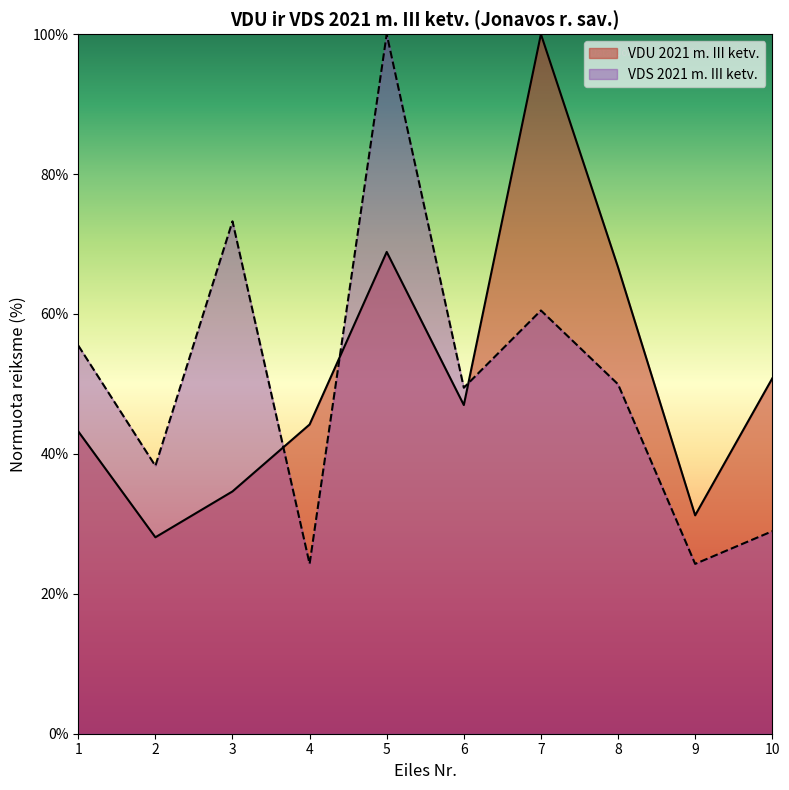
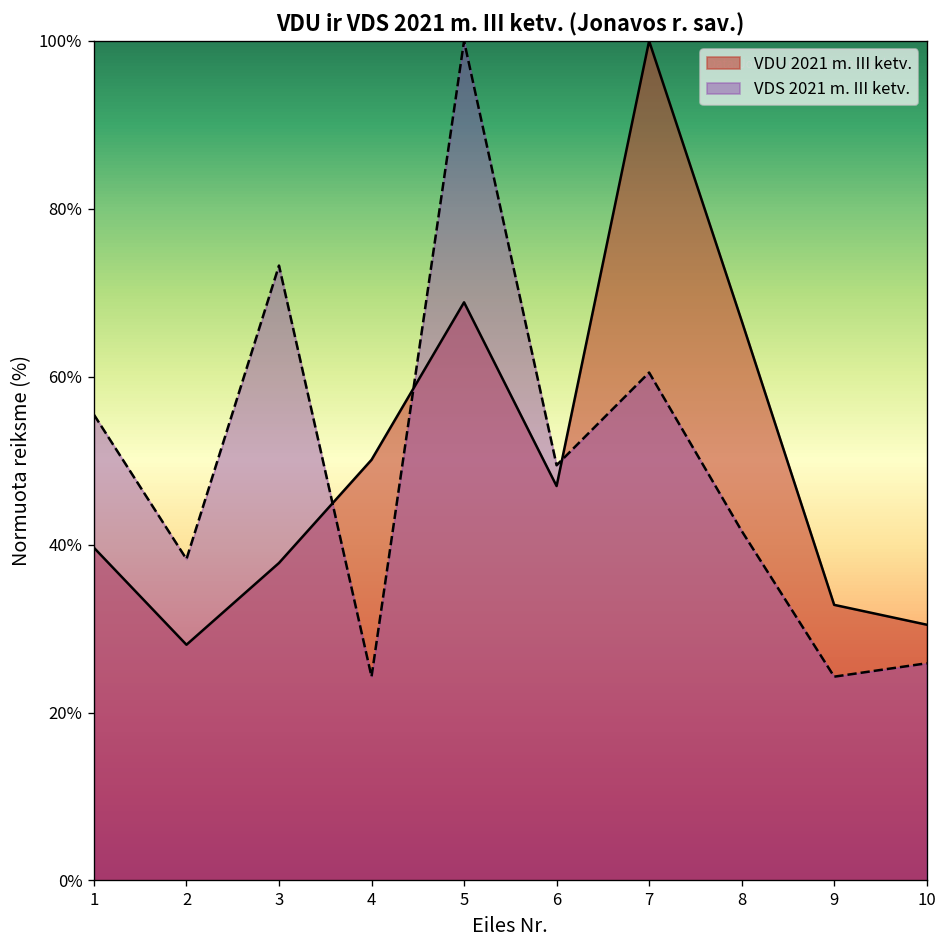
VDU 2021 m. III ketv., 1: 43% -> 40%
VDU 2021 m. III ketv., 3: 35% -> 38%
VDU 2021 m. III ketv., 4: 44% -> 50%
VDS 2021 m. III ketv., 8: 50% -> 42%
VDU 2021 m. III ketv., 9: 31% -> 33%
VDU 2021 m. III ketv., 10: 51% -> 30%
VDS 2021 m. III ketv., 10: 29% -> 26%
